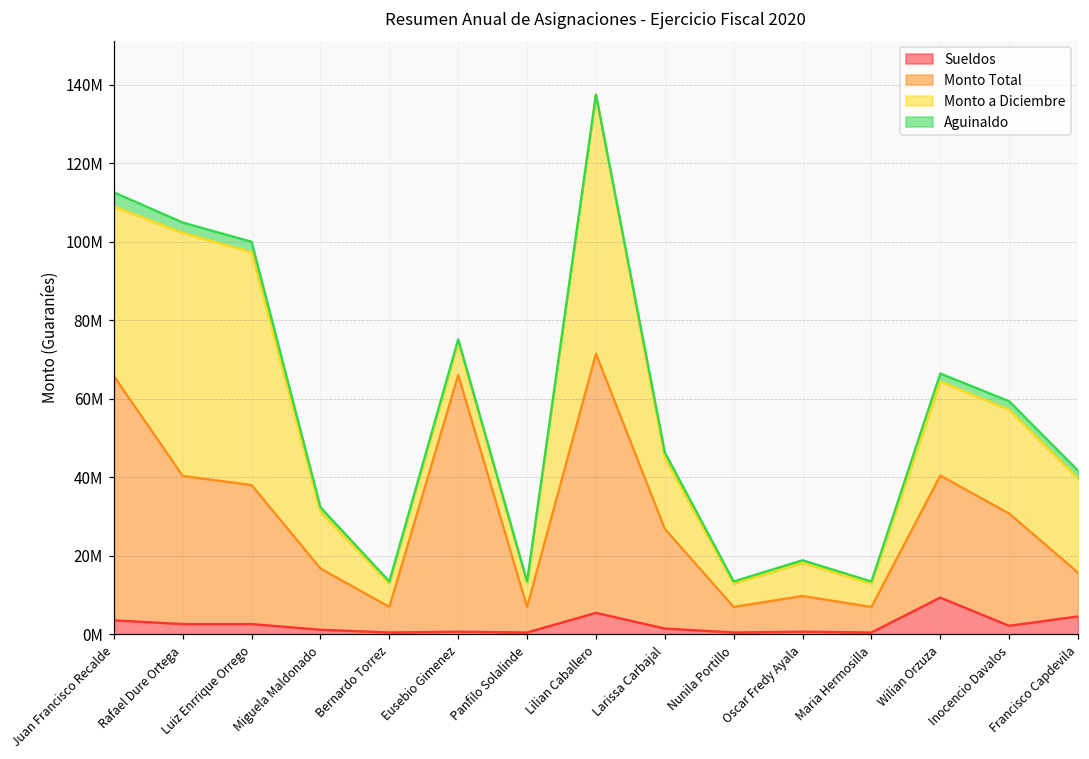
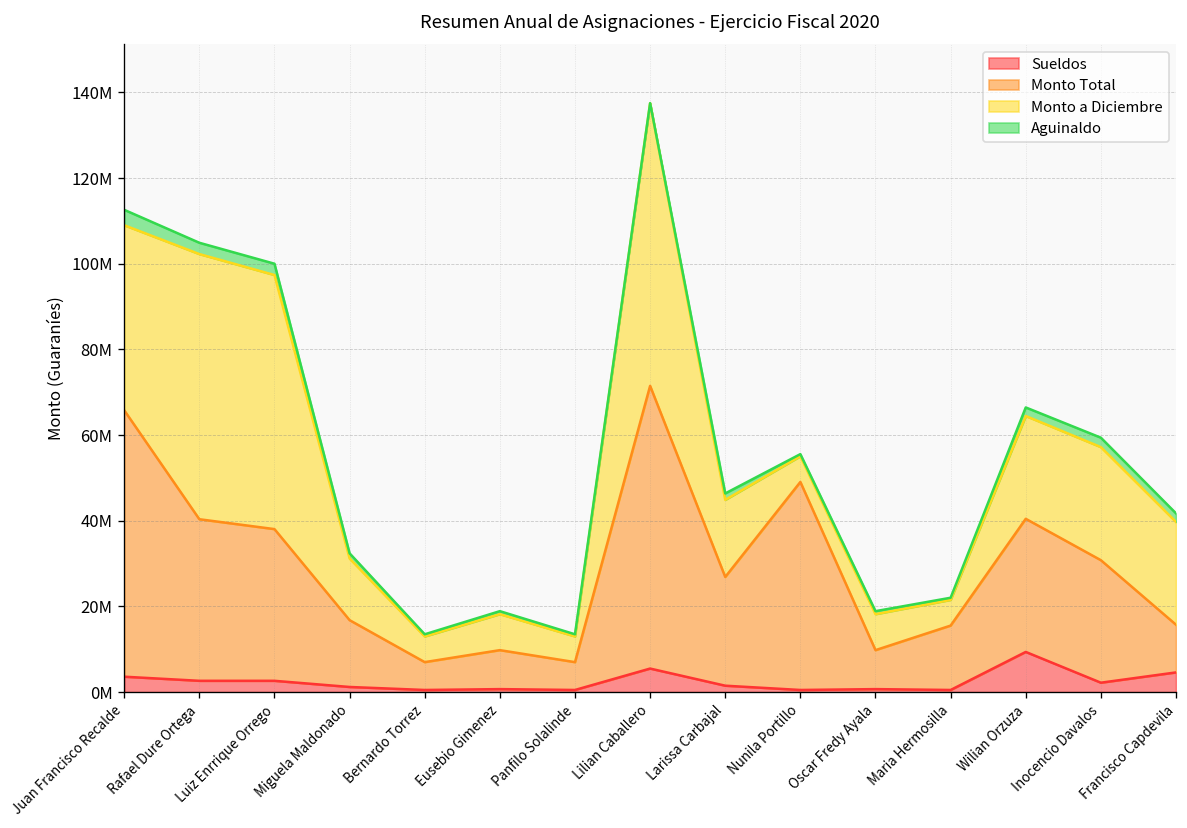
Monto Total, Eusebio Gimenez: 65000000 -> 9000000
Monto Total, Nunila Portillo: 7000000 -> 49000000
Monto Total, Maria Hermosilla: 7000000 -> 15000000
